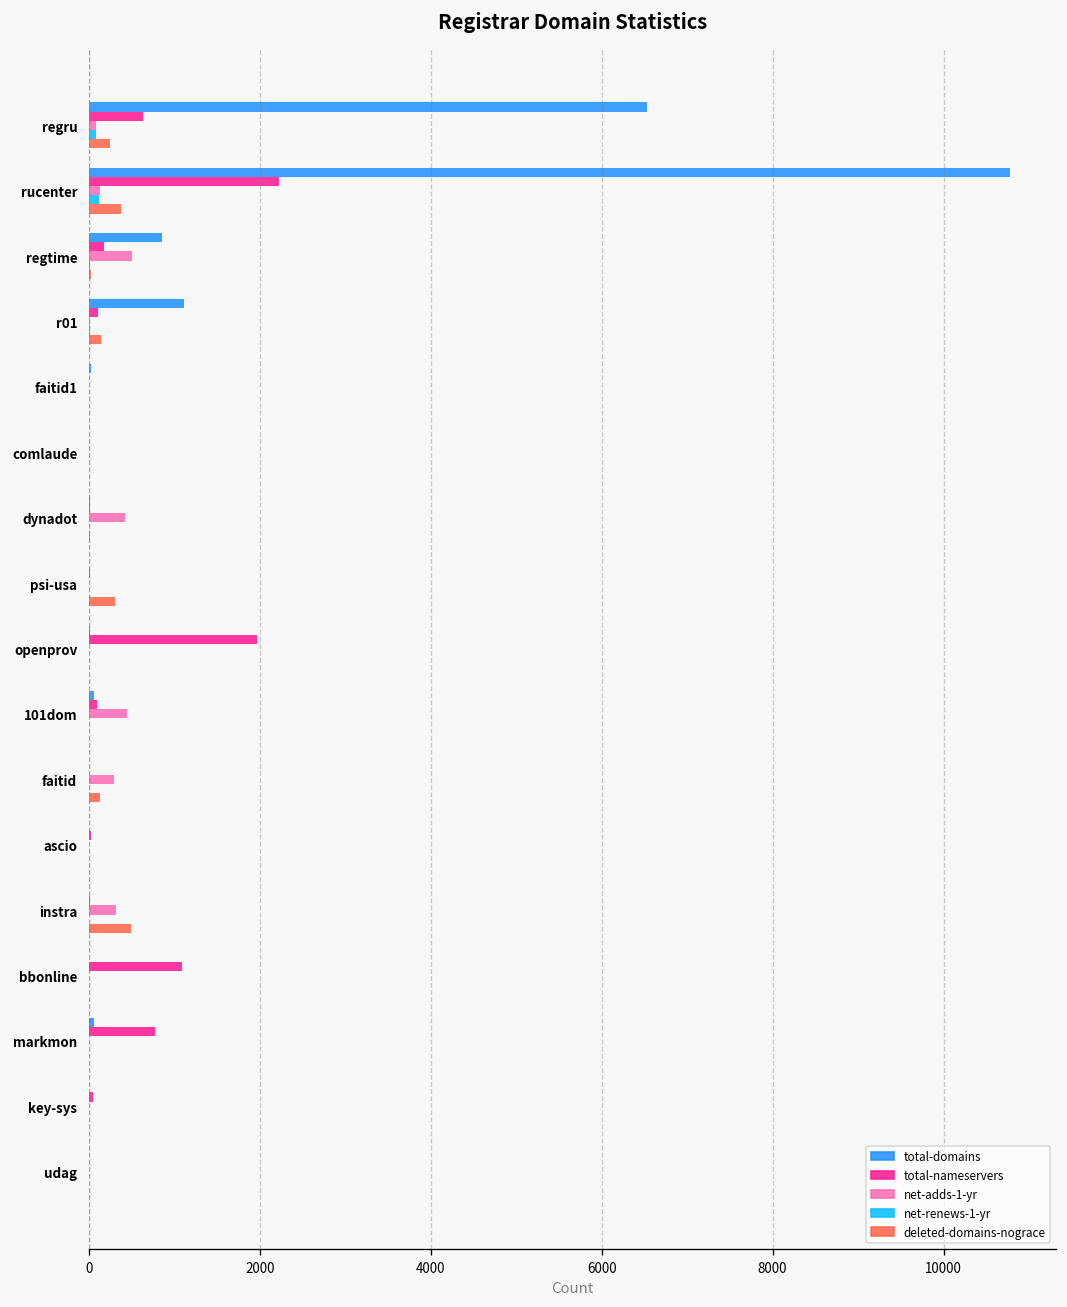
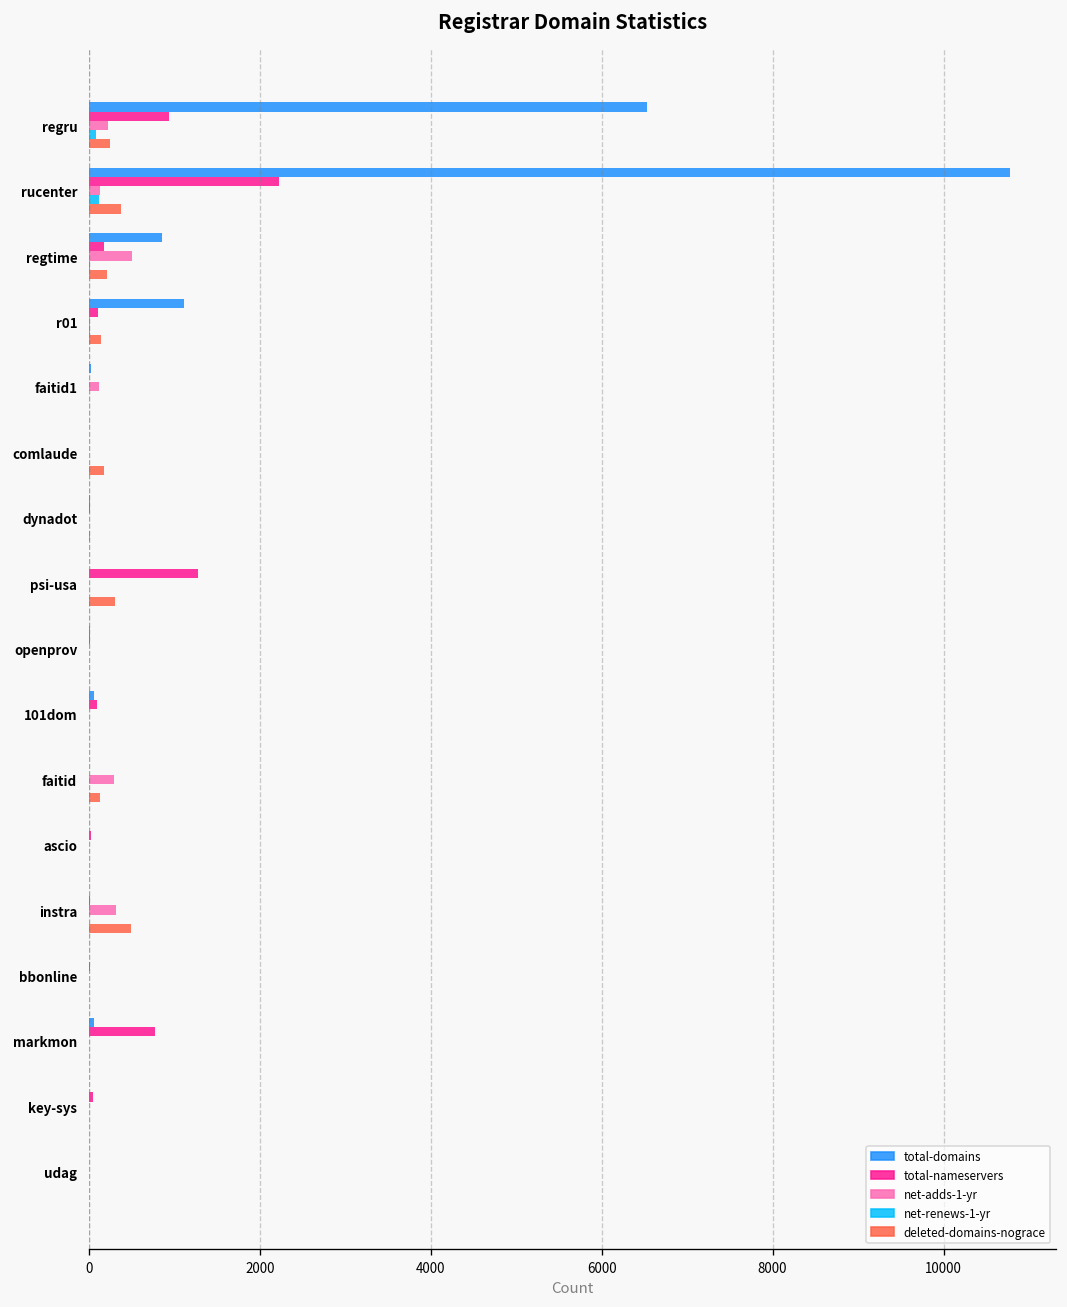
total-nameservers, regru: 600 -> 900
net-adds-1-yr, regru: 100 -> 200
deleted-domains-nograce, regtime: 0 -> 200
net-adds-1-yr, faitid1: 0 -> 100
deleted-domains-nograce, comlaude: 0 -> 200
net-adds-1-yr, dynadot: 400 -> 0
total-nameservers, psi-usa: 0 -> 1300
total-nameservers, openprov: 2000 -> 0
net-adds-1-yr, 101dom: 400 -> 0
total-nameservers, bbonline: 1100 -> 0
